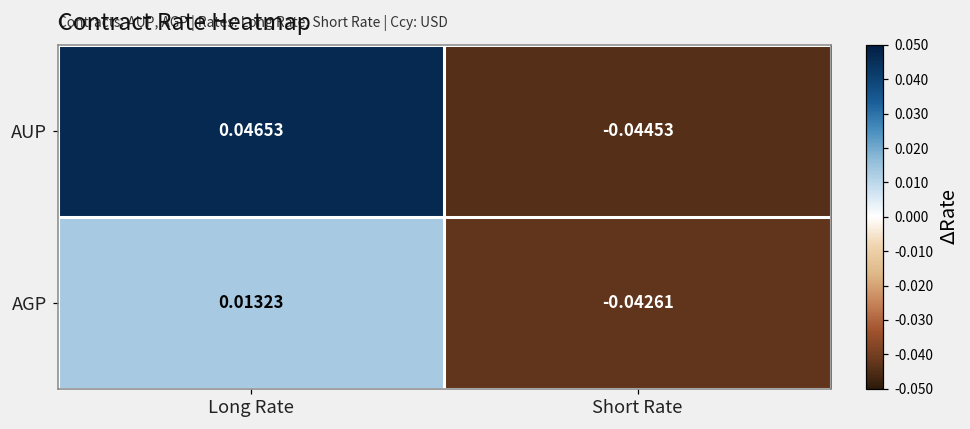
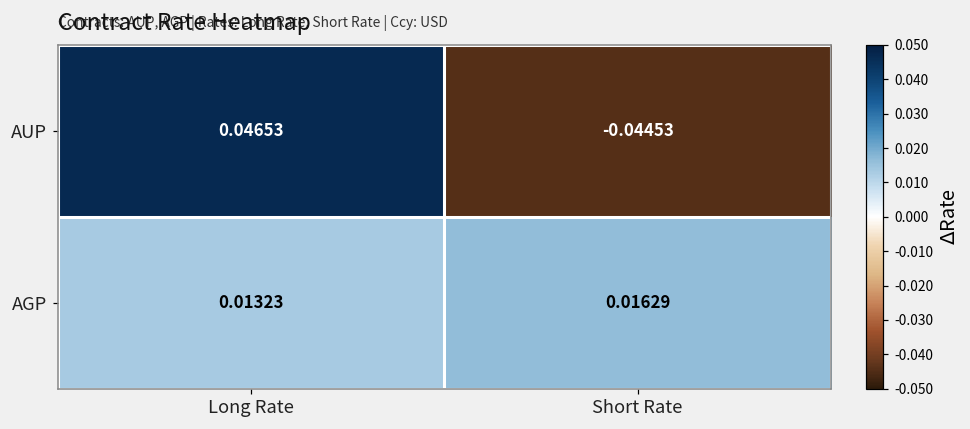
AGP, Short Rate: -0.04261 -> 0.01629
